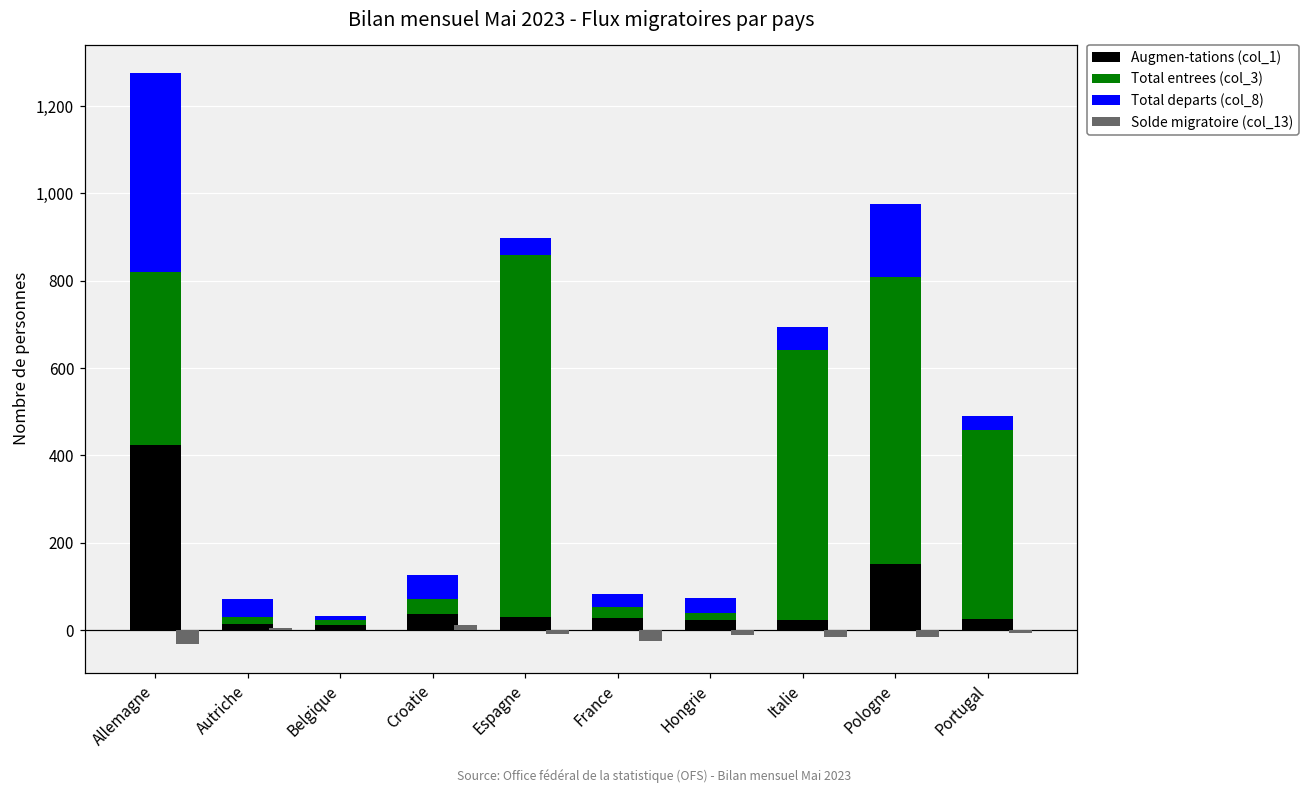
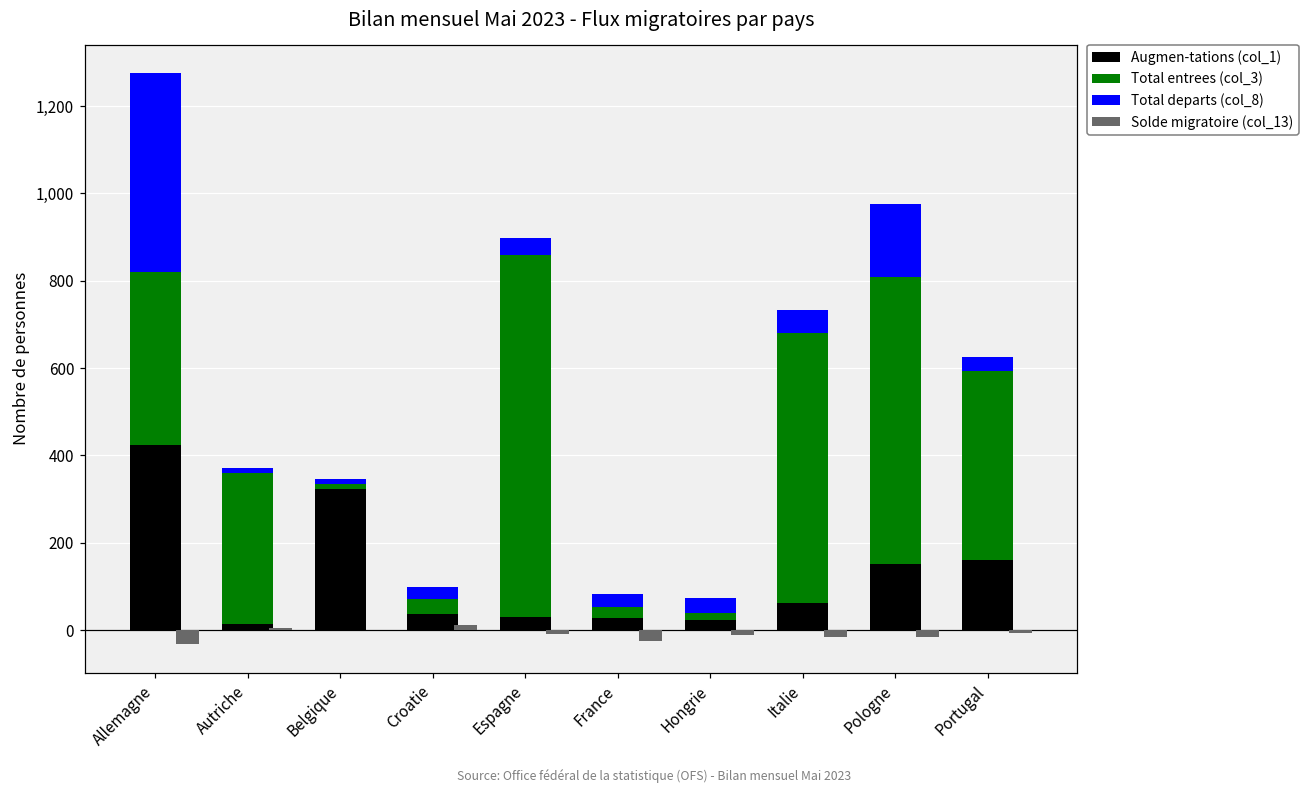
Total entrees (col_3), Autriche: 20 -> 340
Total departs (col_8), Autriche: 40 -> 10
Augmen-tations (col_1), Belgique: 10 -> 320
Total departs (col_8), Croatie: 50 -> 30
Augmen-tations (col_1), Italie: 20 -> 60
Augmen-tations (col_1), Portugal: 30 -> 160
